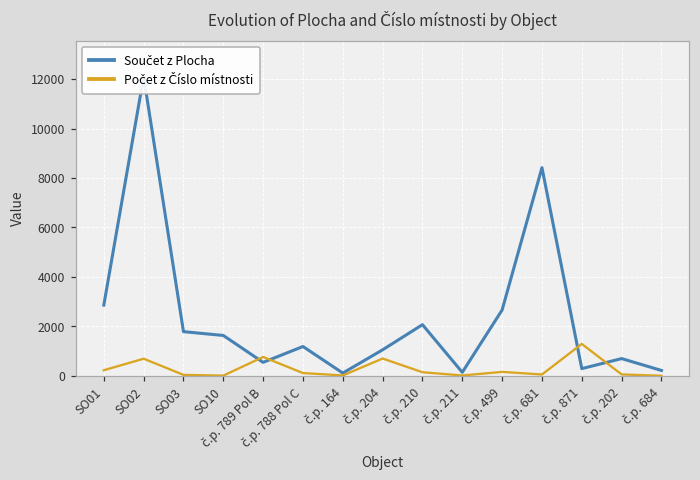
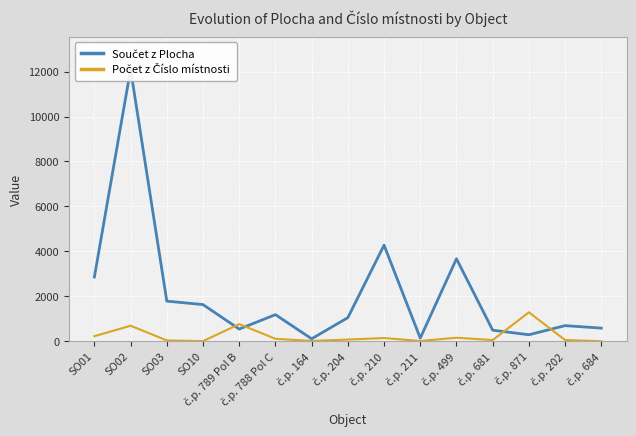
Počet z Číslo místnosti, č.p. 204: 700 -> 100
Součet z Plocha, č.p. 210: 2100 -> 4300
Součet z Plocha, č.p. 499: 2700 -> 3700
Součet z Plocha, č.p. 681: 8400 -> 500
Součet z Plocha, č.p. 684: 200 -> 600
